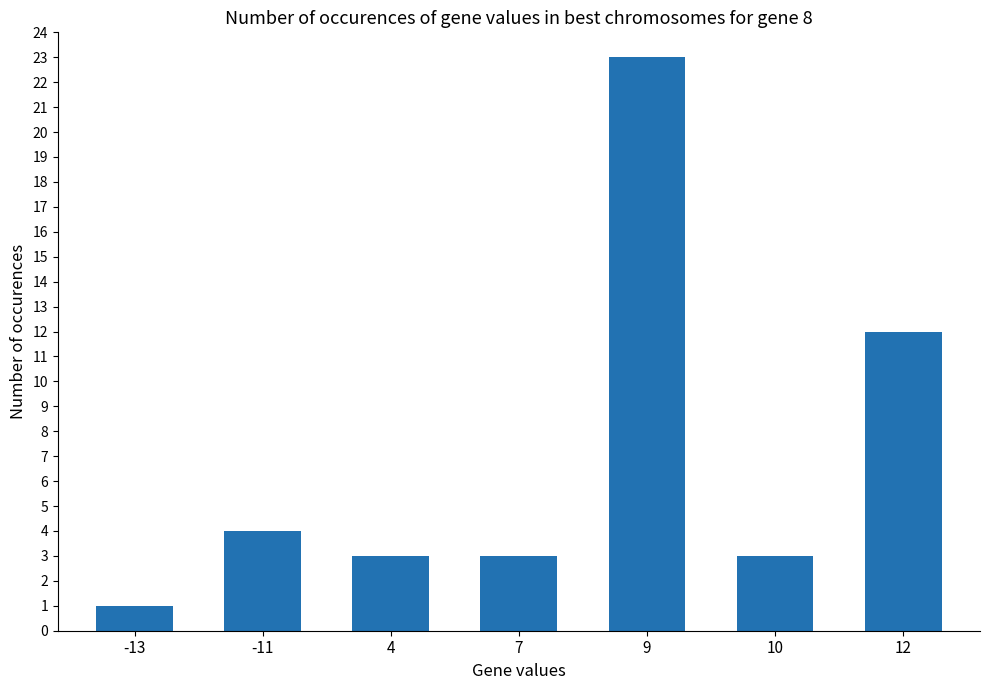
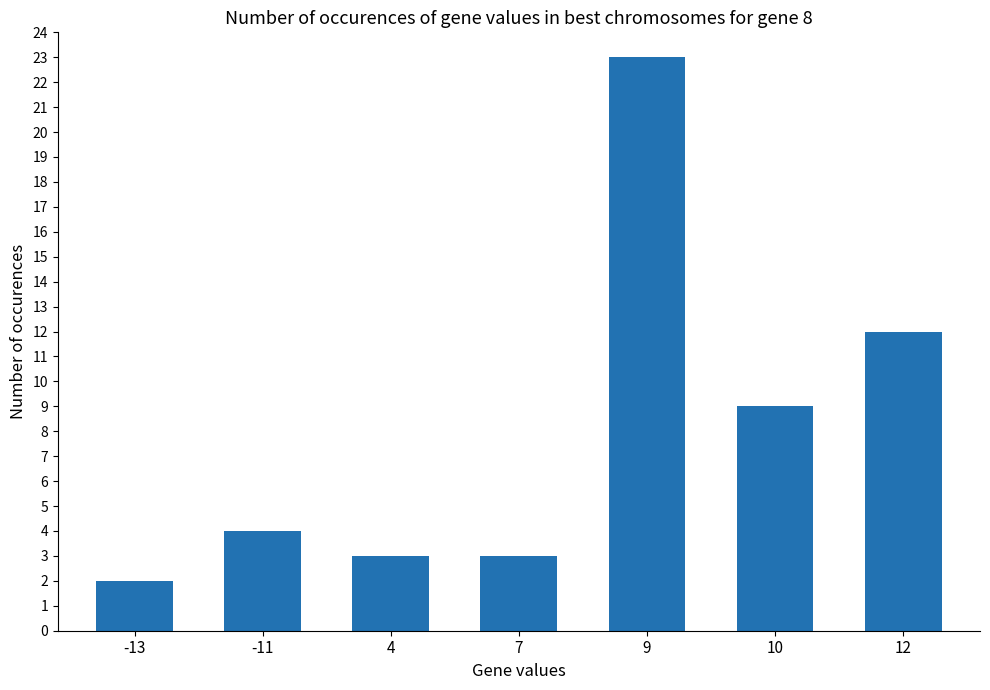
-13: 1 -> 2
10: 3 -> 9
